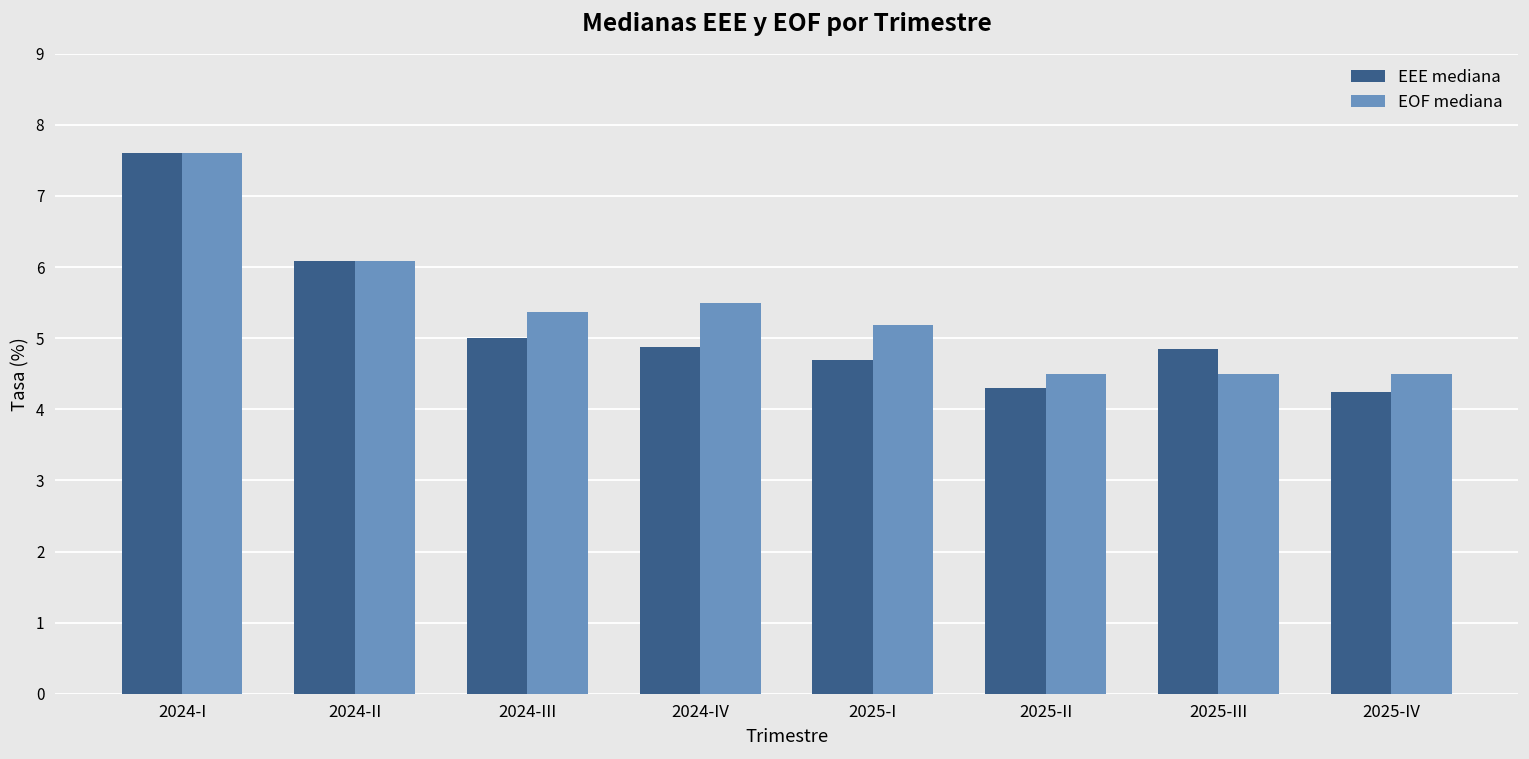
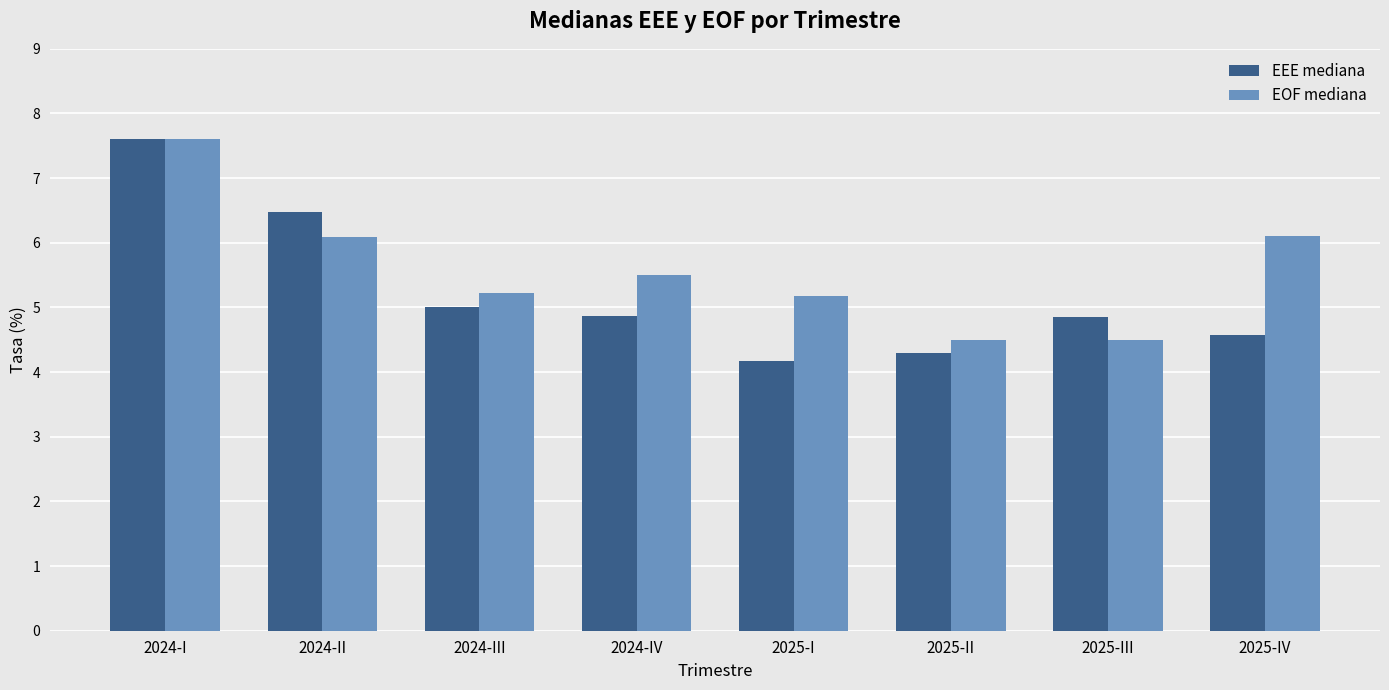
EEE mediana, 2024-II: 6.1 -> 6.5
EOF mediana, 2024-III: 5.4 -> 5.2
EEE mediana, 2025-I: 4.7 -> 4.2
EEE mediana, 2025-IV: 4.3 -> 4.6
EOF mediana, 2025-IV: 4.5 -> 6.1
